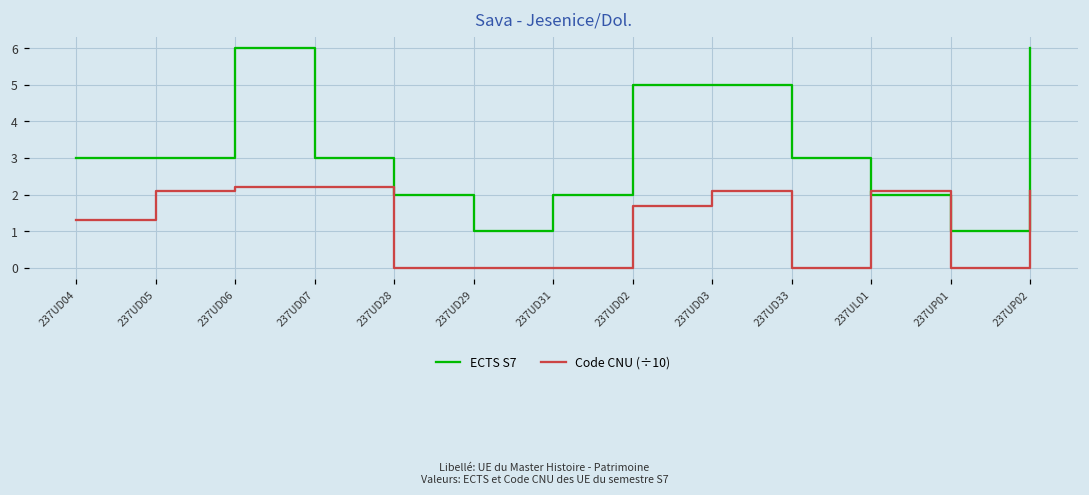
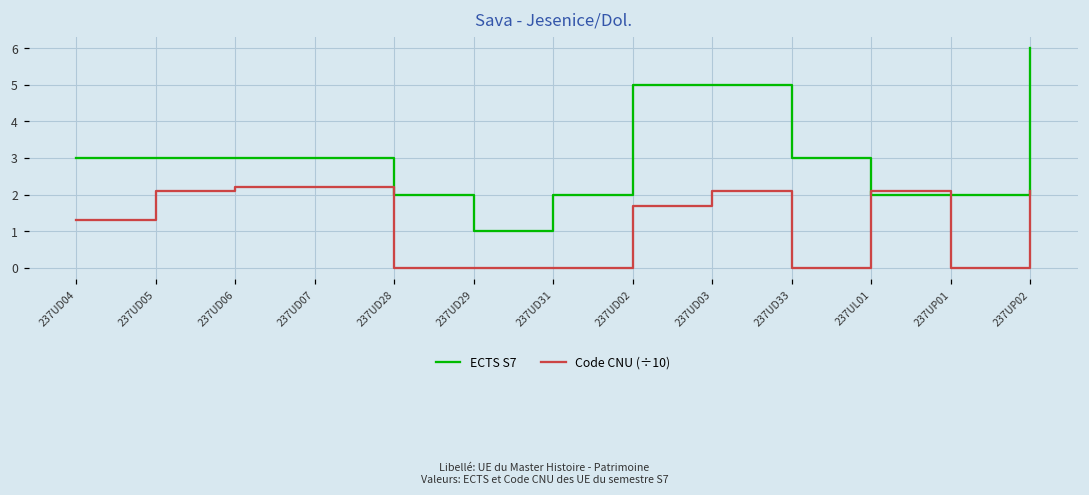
ECTS S7, 237UD06: 6 -> 3
ECTS S7, 237UP01: 1 -> 2
